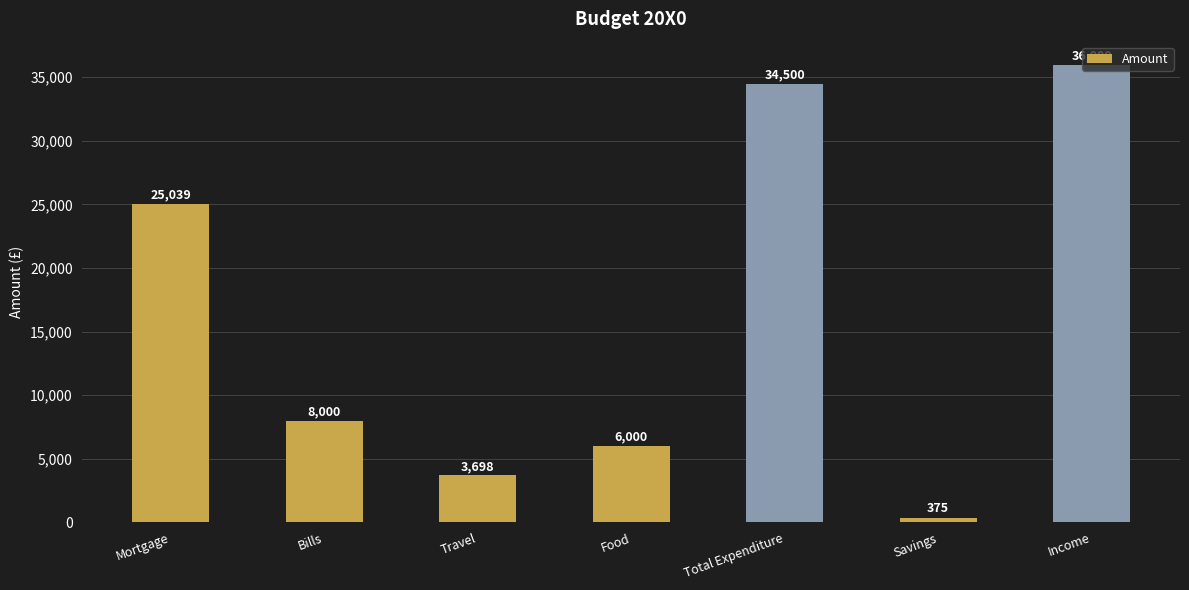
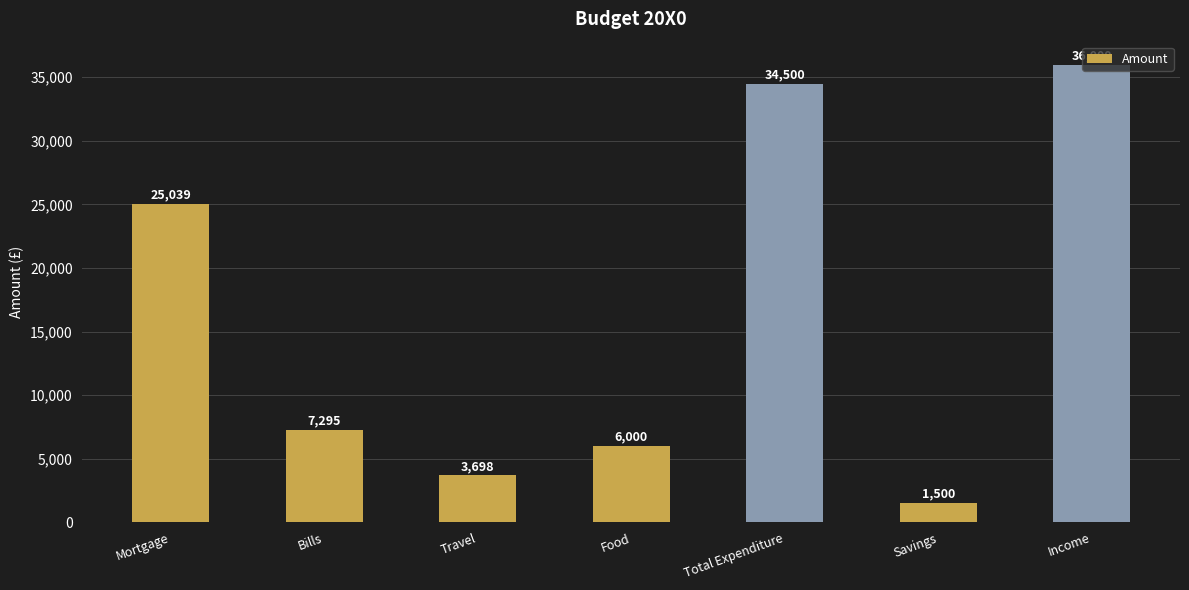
Bills: 8,000 -> 7,295
Savings: 375 -> 1,500
